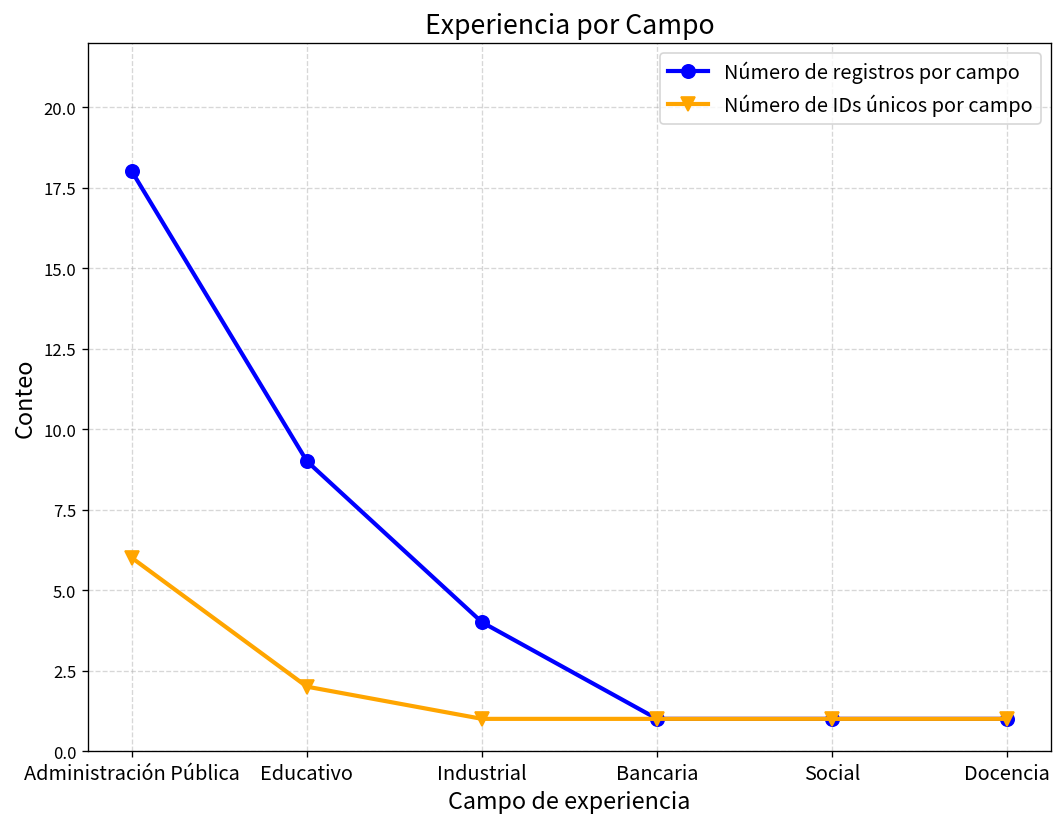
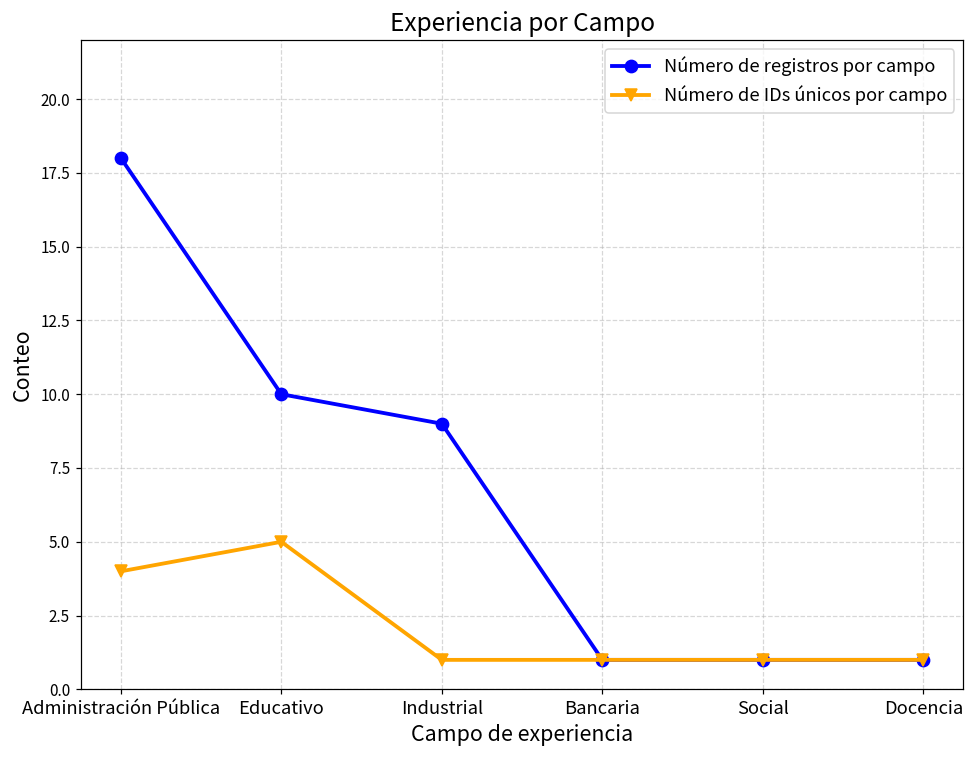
Número de IDs únicos por campo, Administración Pública: 6 -> 4
Número de registros por campo, Educativo: 9 -> 10
Número de IDs únicos por campo, Educativo: 2 -> 5
Número de registros por campo, Industrial: 4 -> 9
